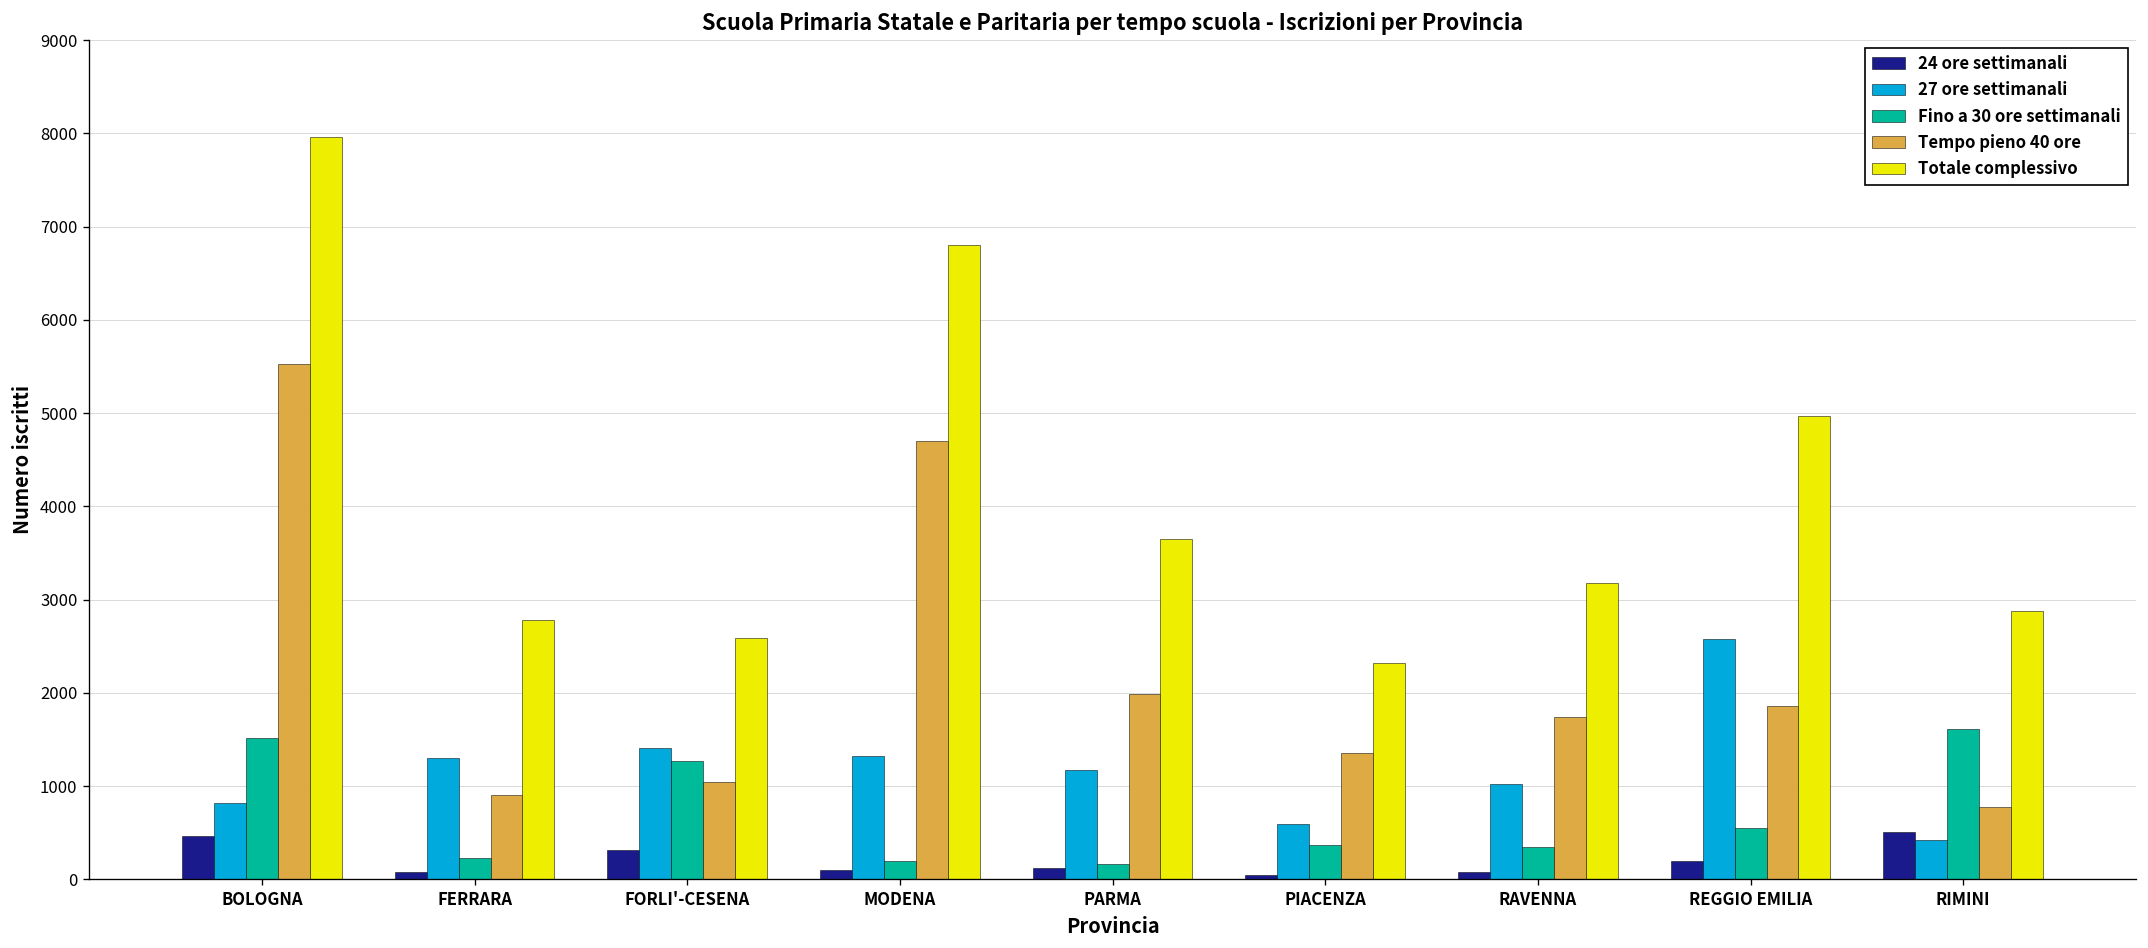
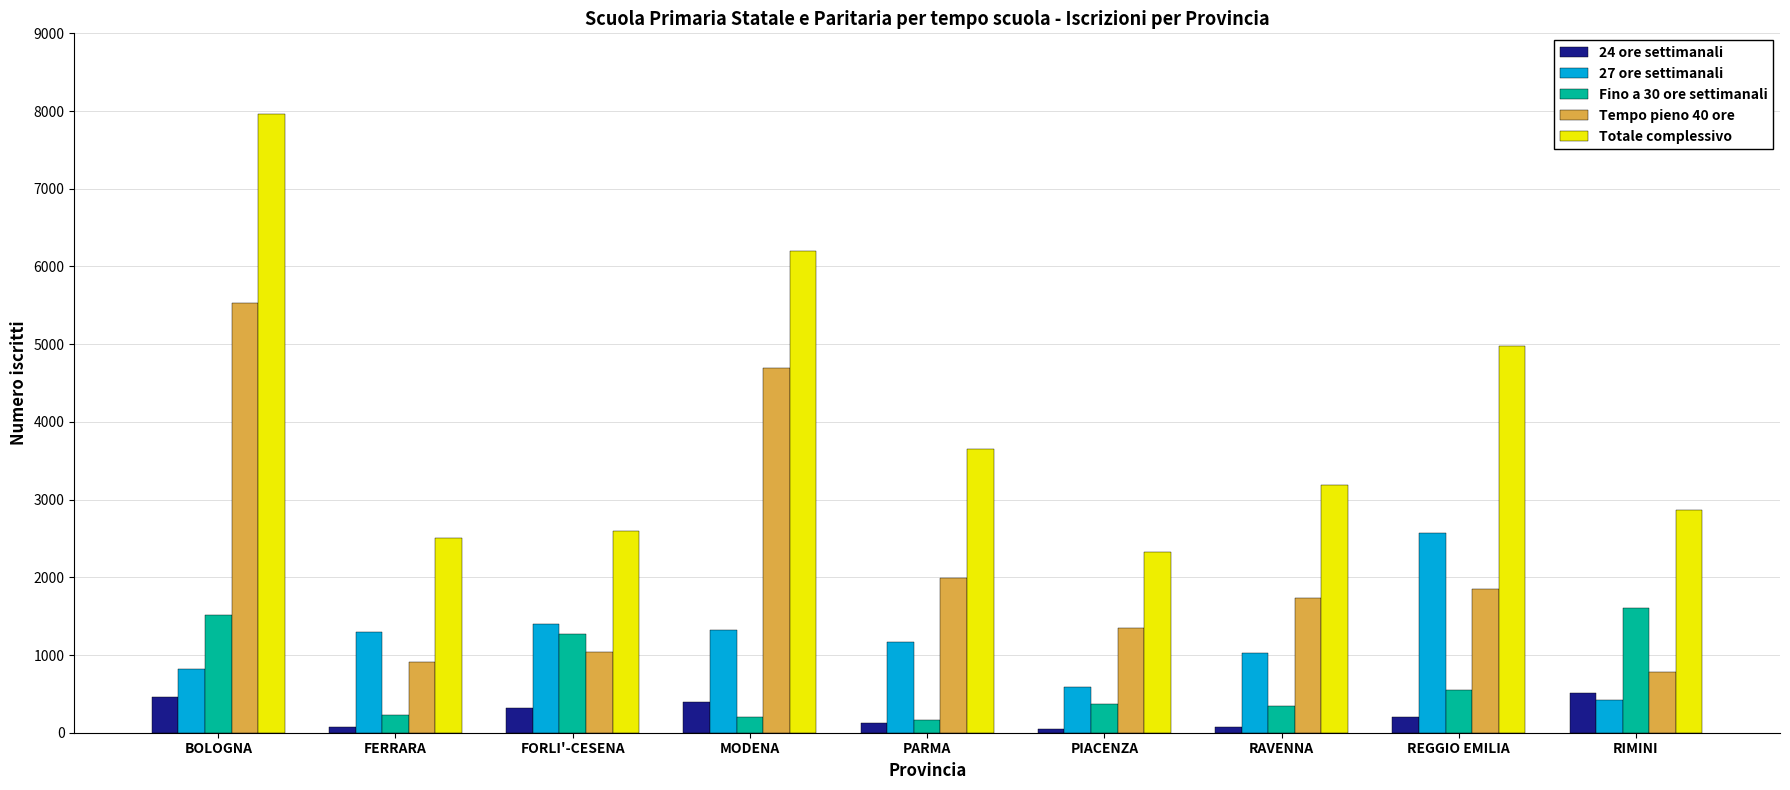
Totale complessivo, FERRARA: 2800 -> 2500
24 ore settimanali, MODENA: 100 -> 400
Totale complessivo, MODENA: 6800 -> 6200
